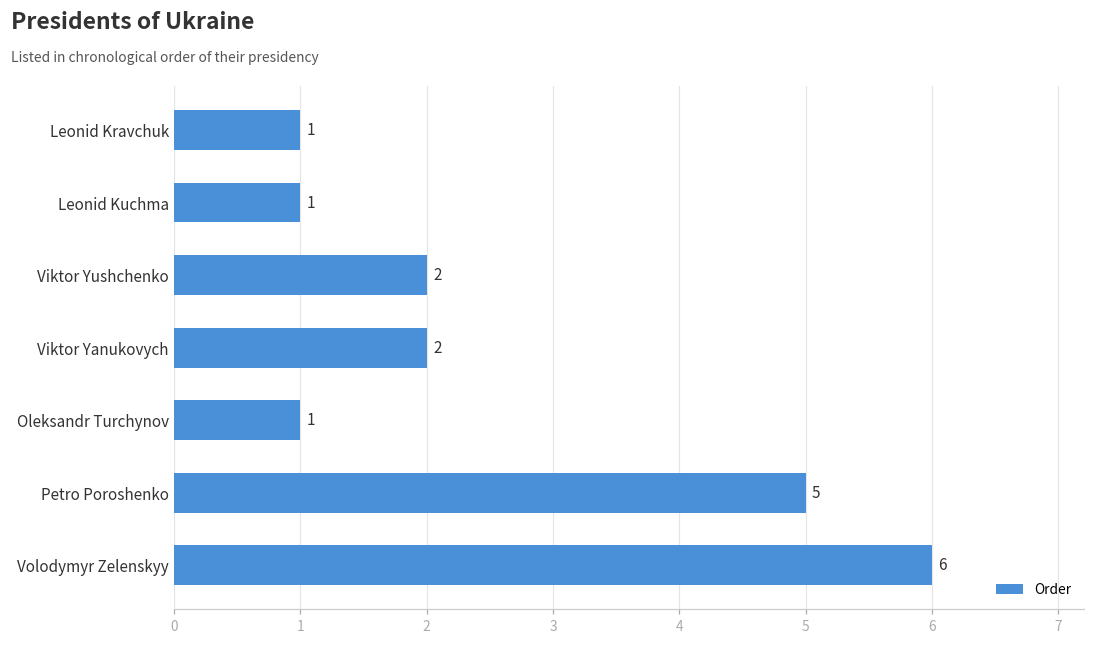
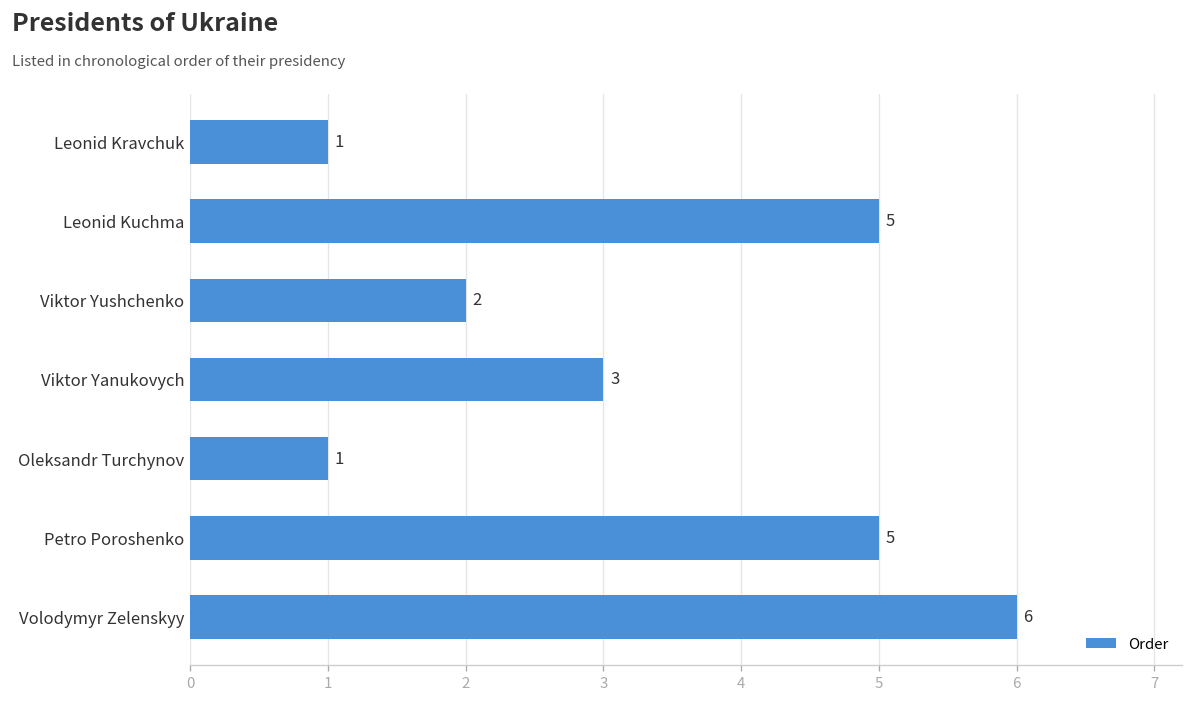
Leonid Kuchma: 1 -> 5
Viktor Yanukovych: 2 -> 3
